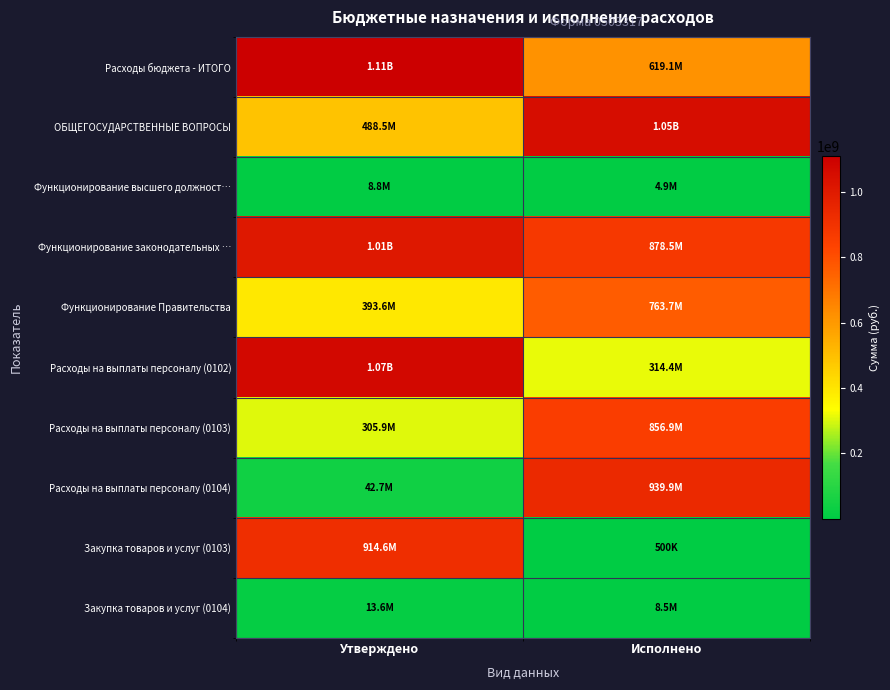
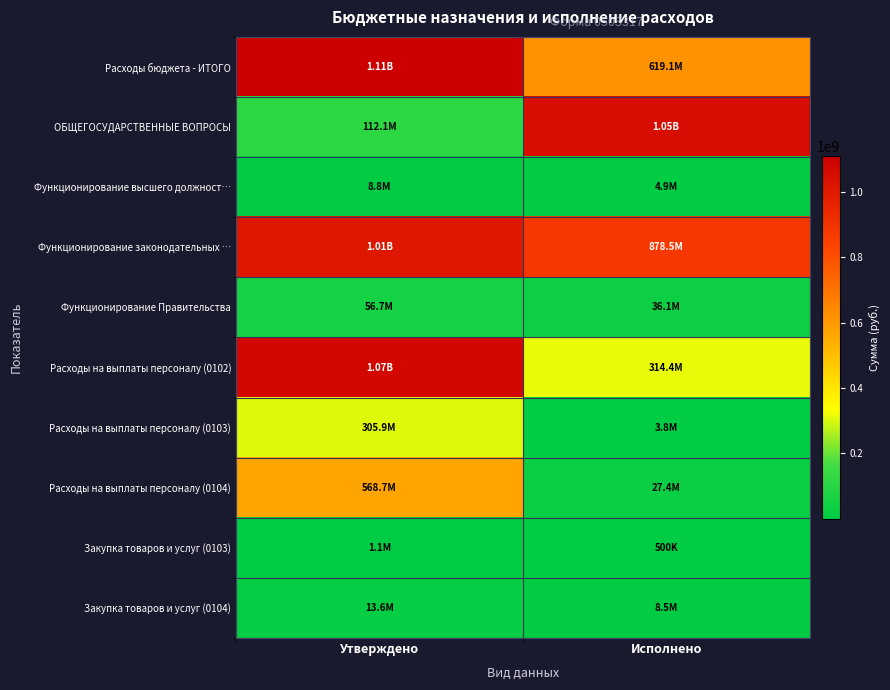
ОБЩЕГОСУДАРСТВЕННЫЕ ВОПРОСЫ, Утверждено: 488.5M -> 112.1M
Функционирование Правительства, Утверждено: 393.6M -> 56.7M
Функционирование Правительства, Исполнено: 763.7M -> 36.1M
Расходы на выплаты персоналу (0103), Исполнено: 856.9M -> 3.8M
Расходы на выплаты персоналу (0104), Утверждено: 42.7M -> 568.7M
Расходы на выплаты персоналу (0104), Исполнено: 939.9M -> 27.4M
Закупка товаров и услуг (0103), Утверждено: 914.6M -> 1.1M
